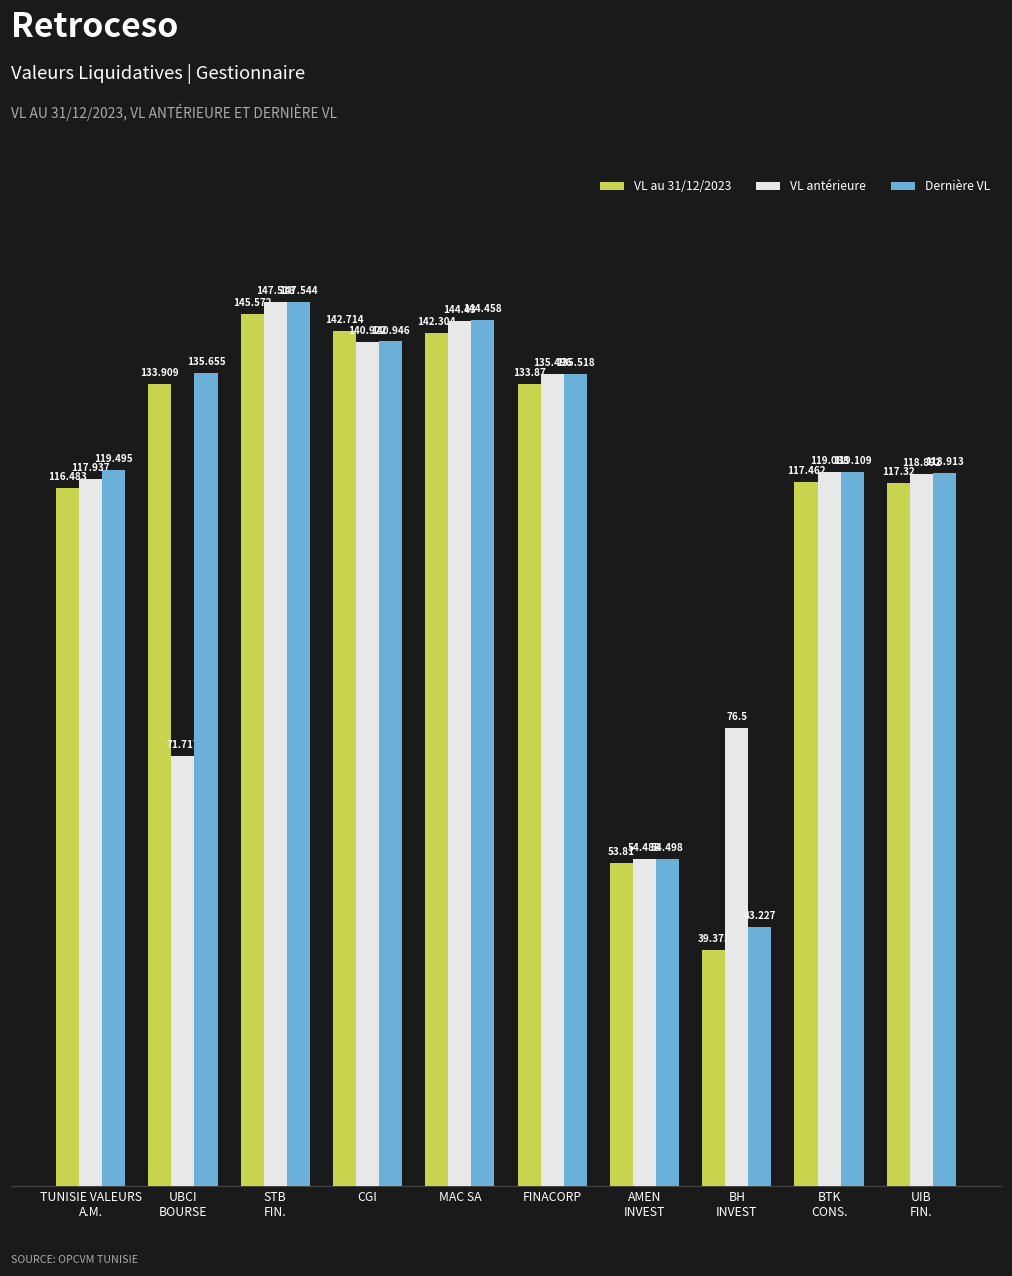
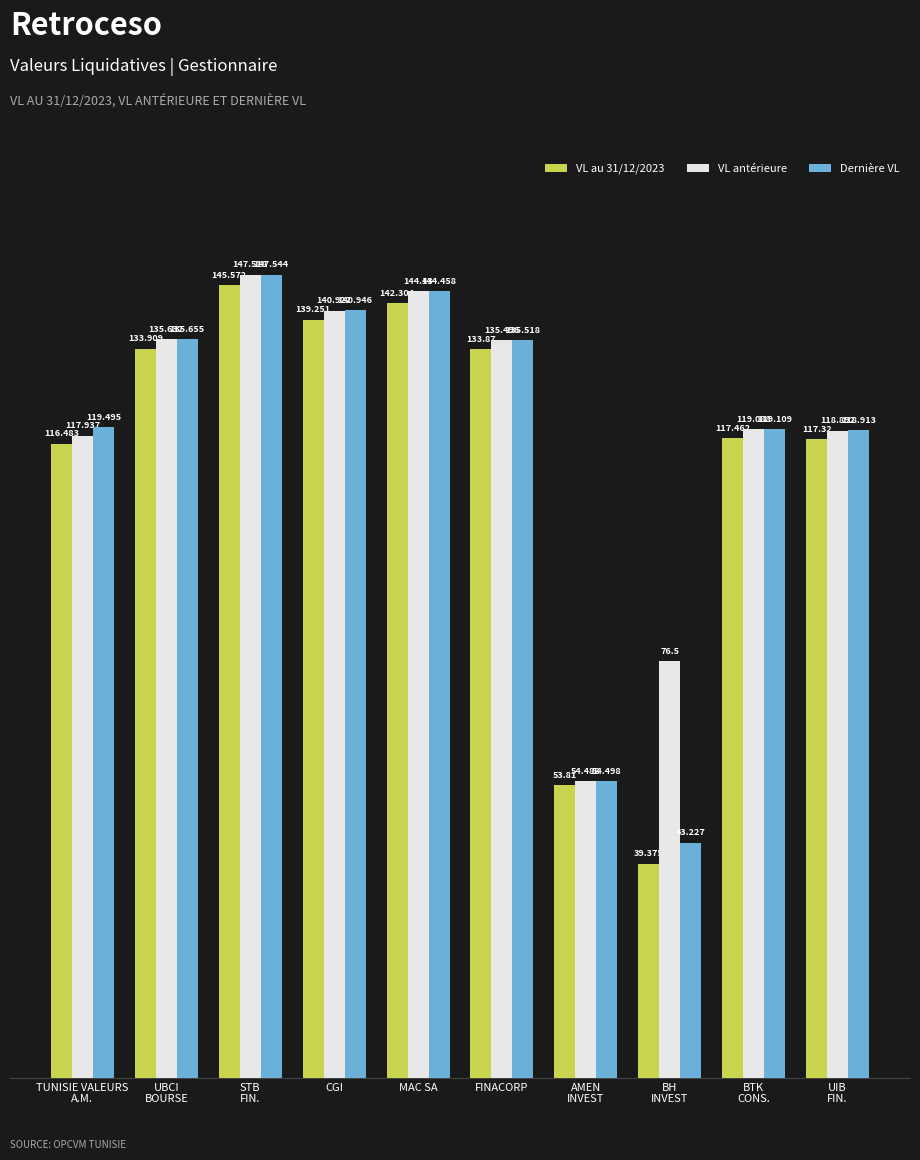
VL antérieure, UBCI BOURSE: 71.717 -> 135.632
VL au 31/12/2023, CGI: 142.714 -> 139.251
